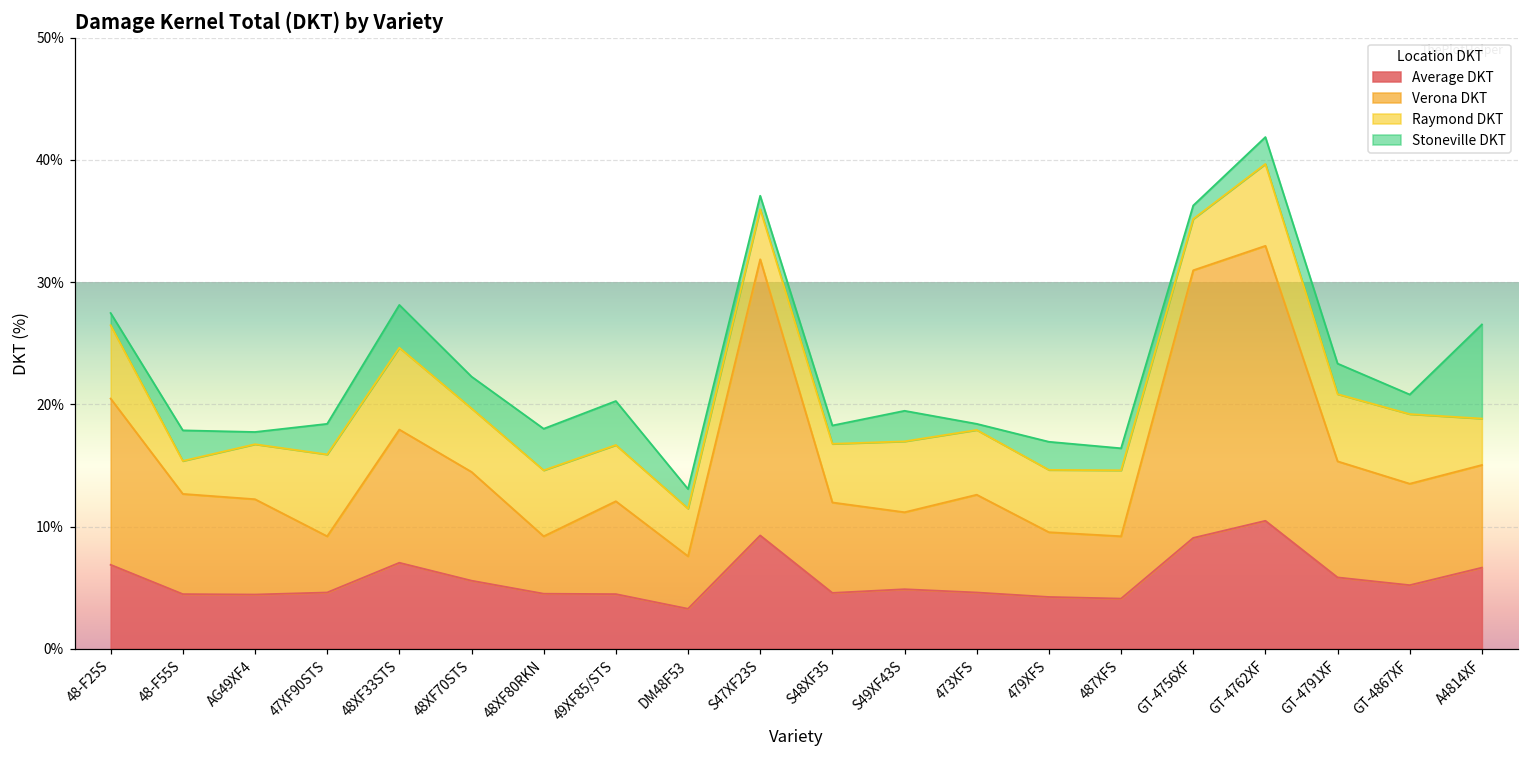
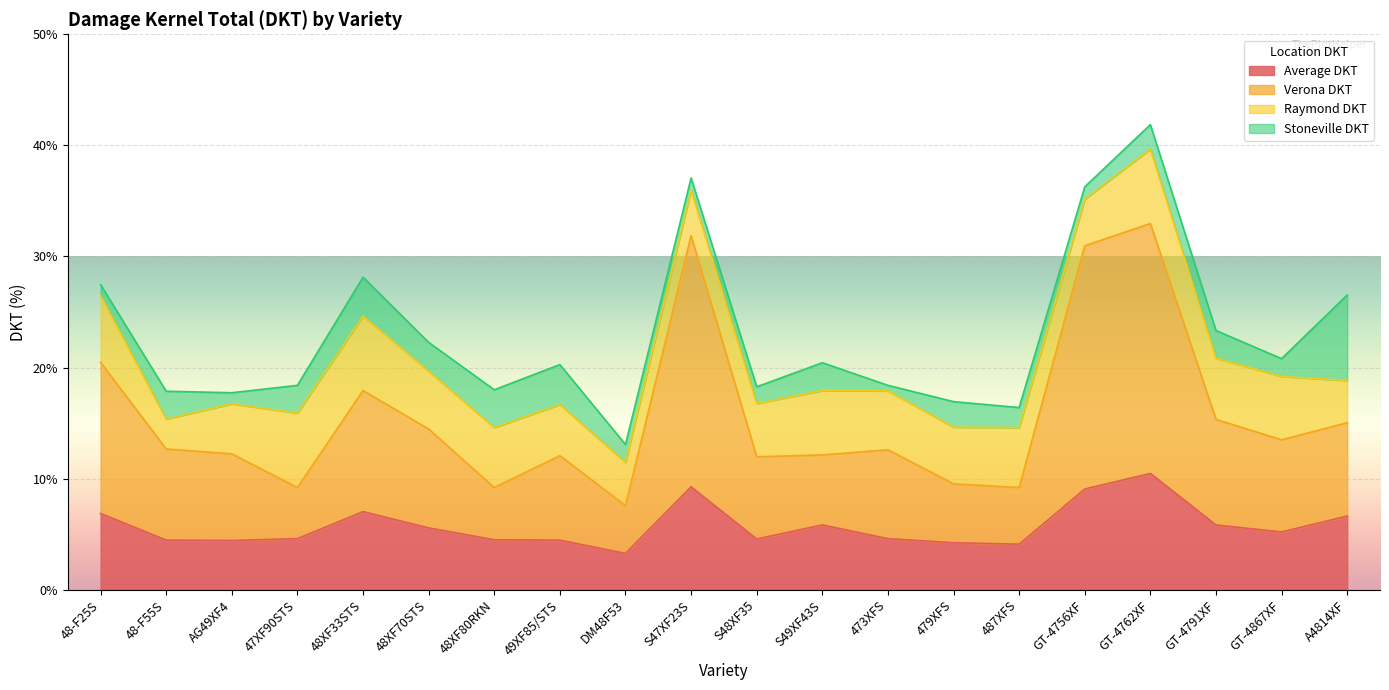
Average DKT, S49XF43S: 4.9% -> 5.8%
